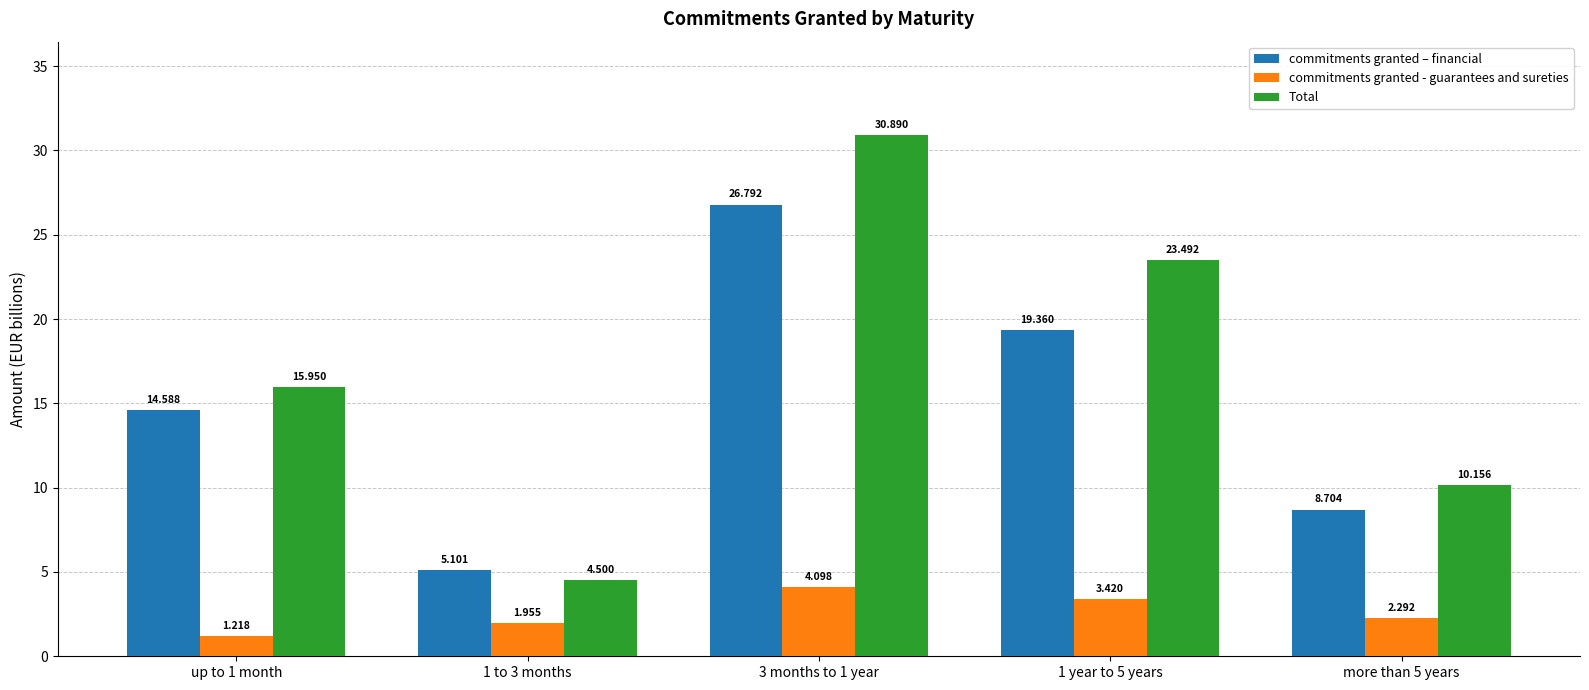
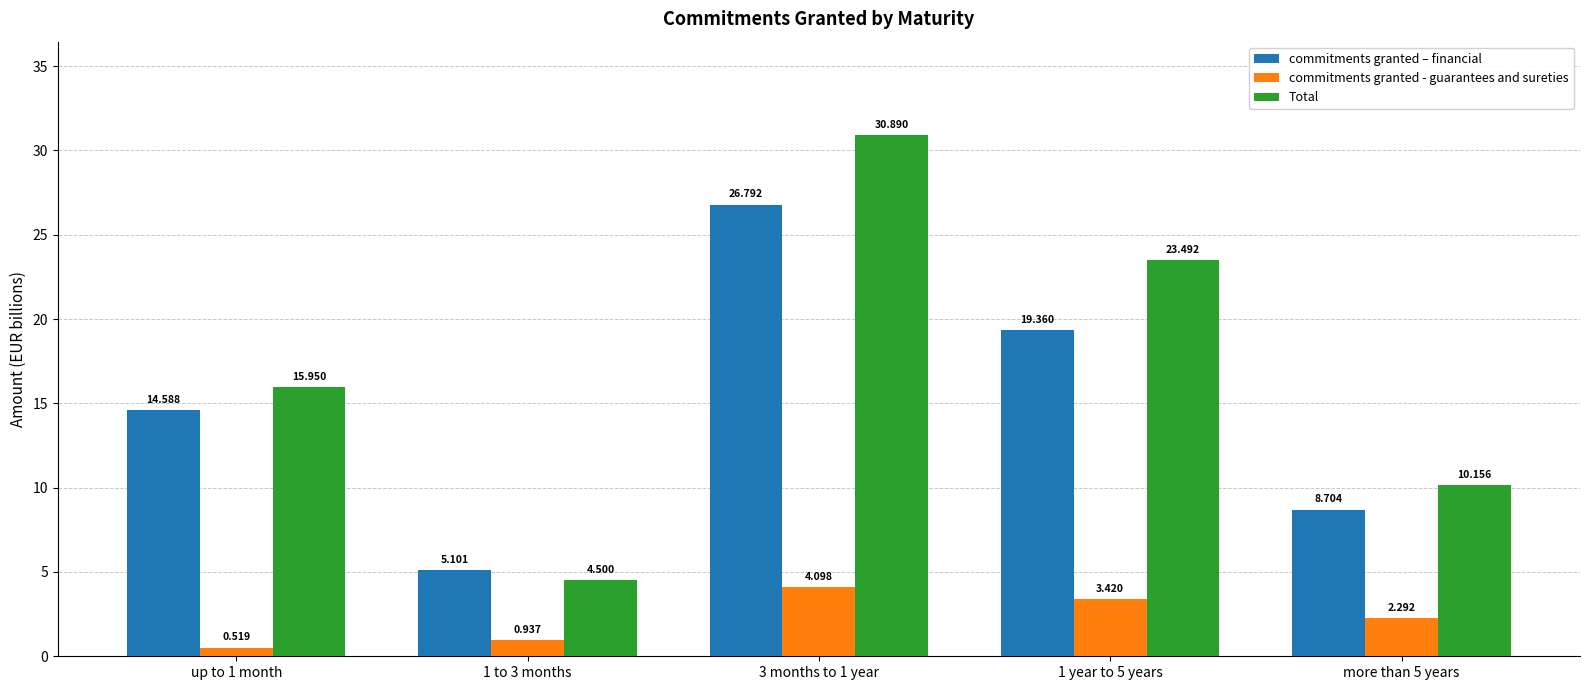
commitments granted - guarantees and sureties, up to 1 month: 1.218 -> 0.519
commitments granted - guarantees and sureties, 1 to 3 months: 1.955 -> 0.937
